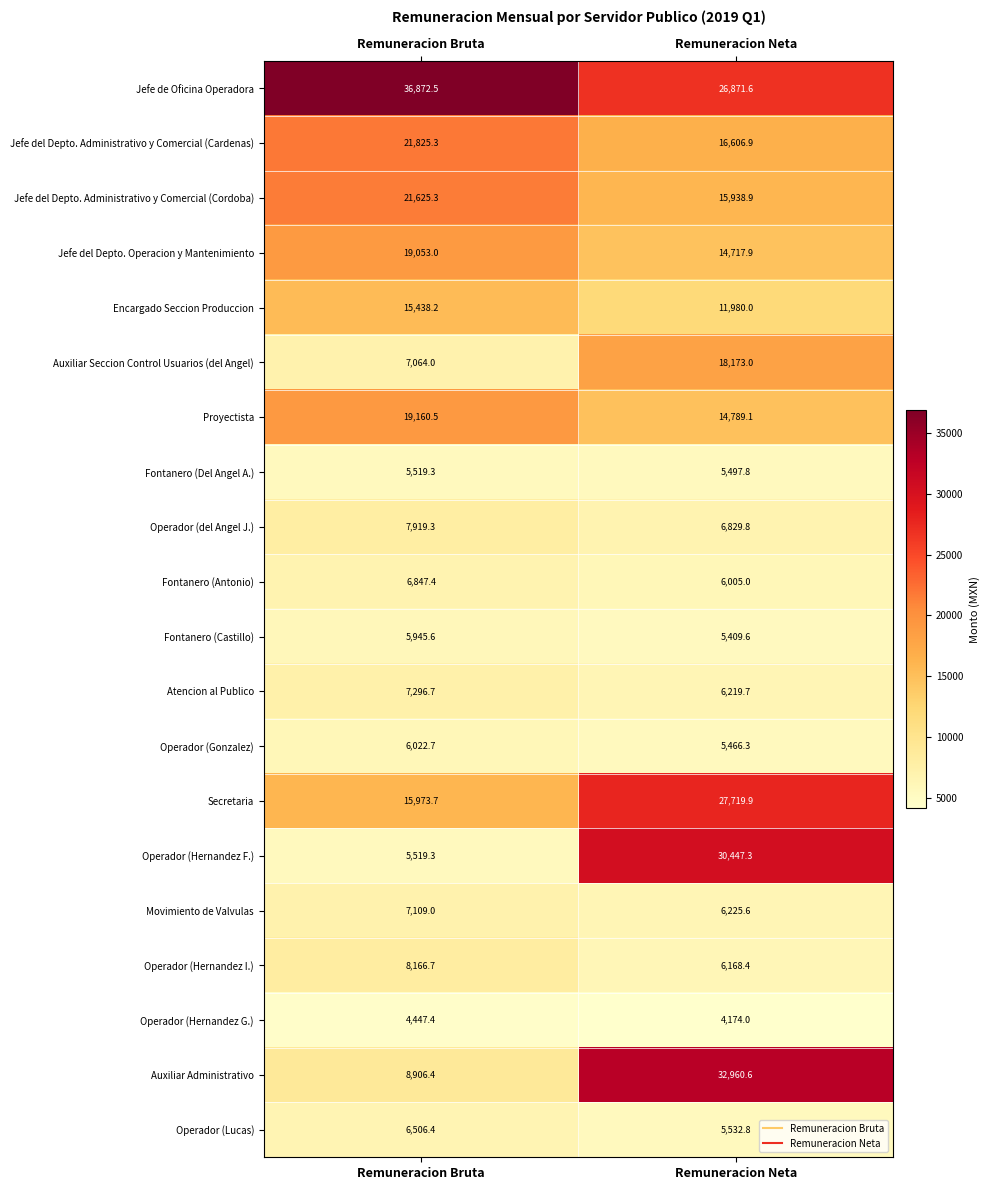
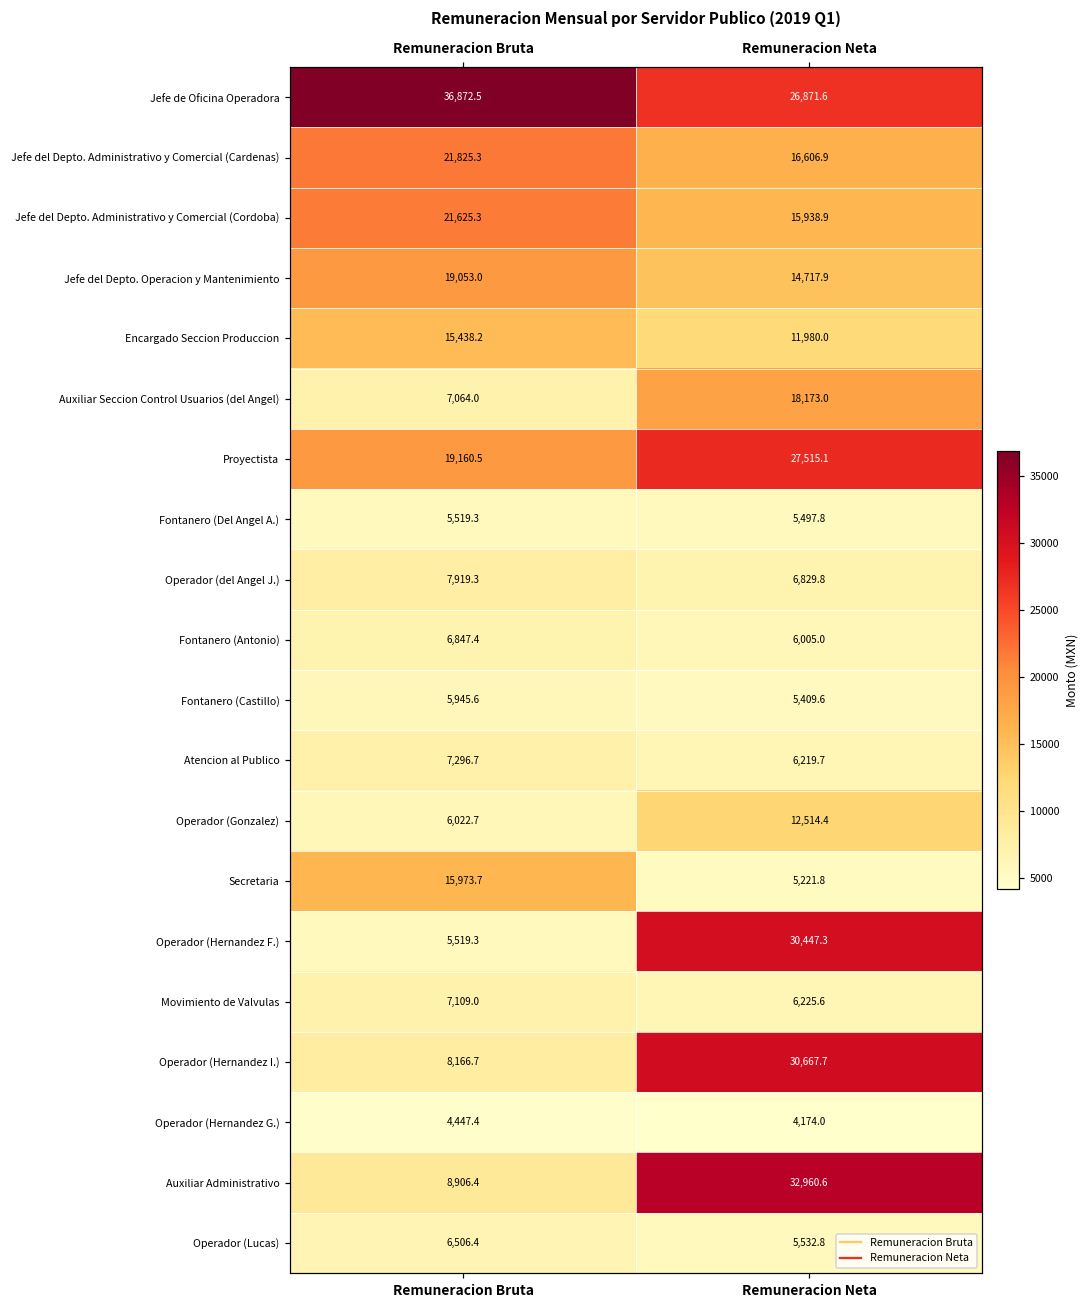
Proyectista, Remuneracion Neta: 14,789.1 -> 27,515.1
Operador (Gonzalez), Remuneracion Neta: 5,466.3 -> 12,514.4
Secretaria, Remuneracion Neta: 27,719.9 -> 5,221.8
Operador (Hernandez I.), Remuneracion Neta: 6,168.4 -> 30,667.7
